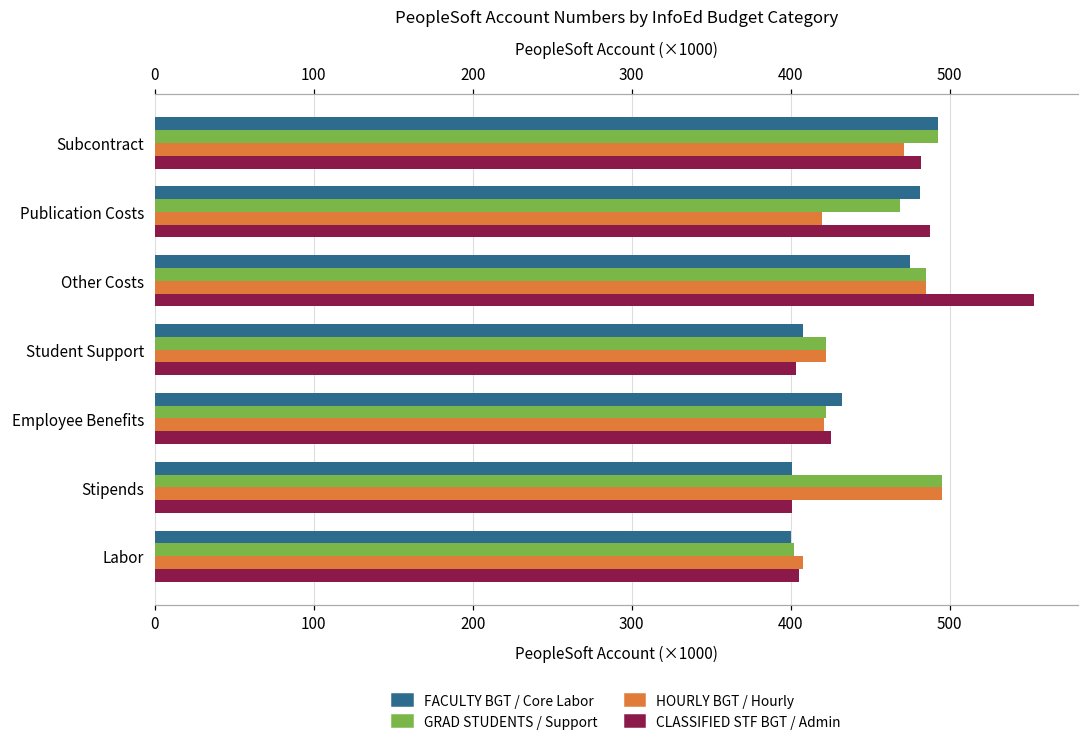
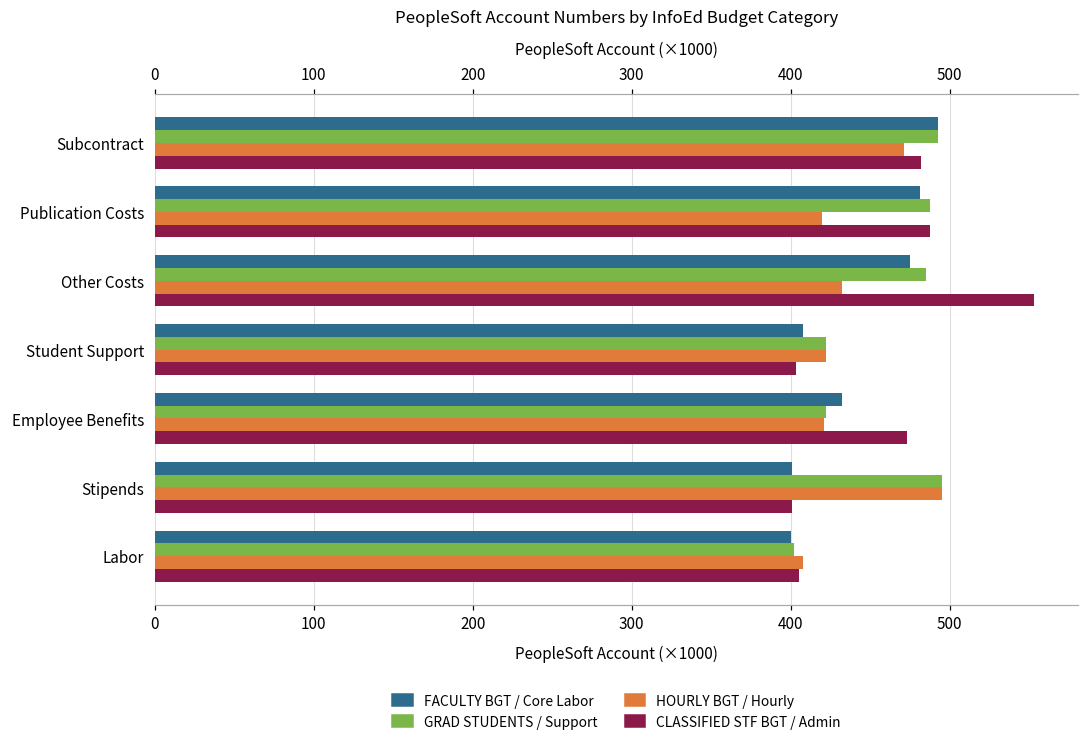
GRAD STUDENTS / Support, Publication Costs: 469 -> 488
HOURLY BGT / Hourly, Other Costs: 485 -> 432
CLASSIFIED STF BGT / Admin, Employee Benefits: 425 -> 473
